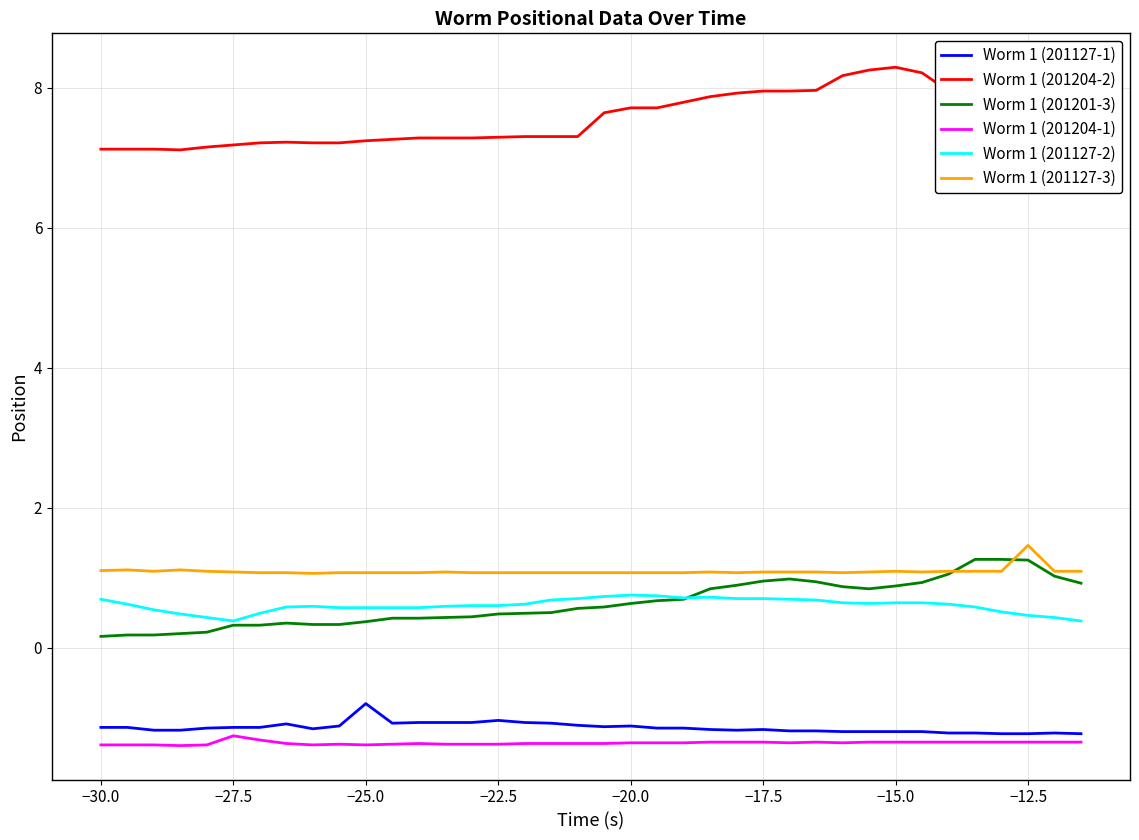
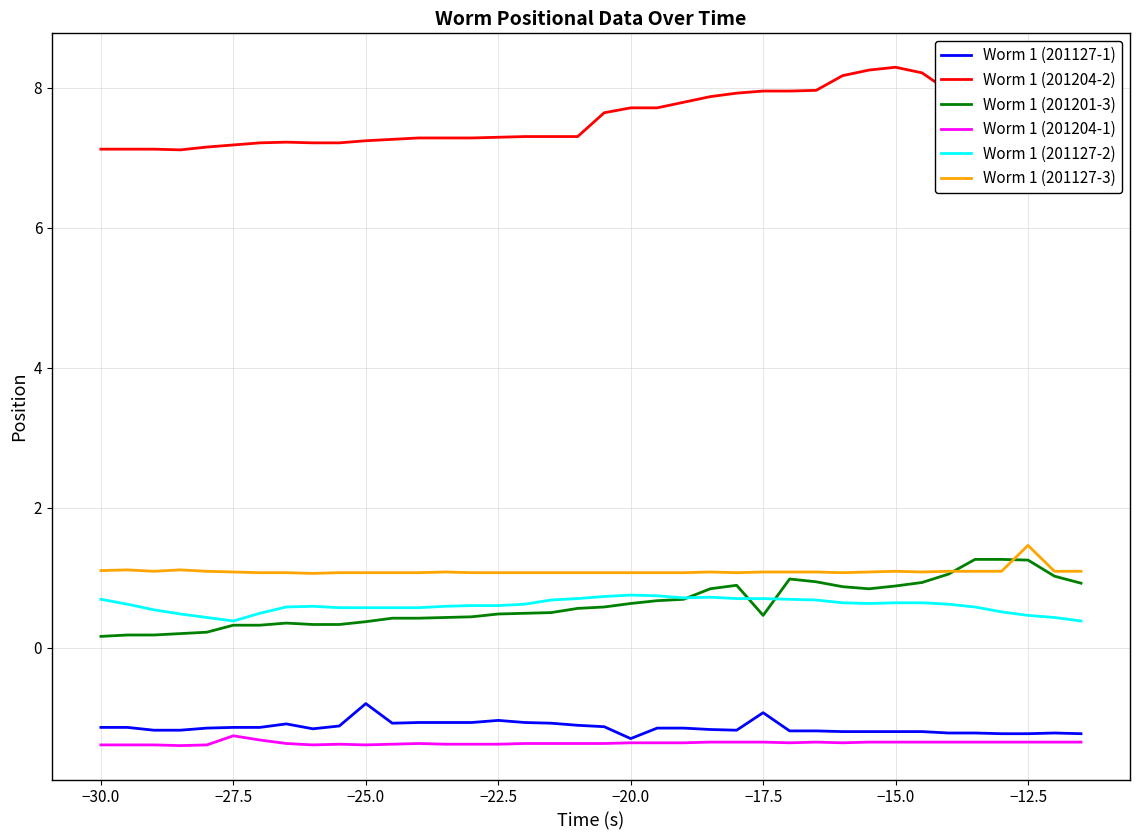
Worm 1 (201127-1), −20.0: -1.1 -> -1.3
Worm 1 (201127-1), −17.5: -1.2 -> -0.9
Worm 1 (201201-3), −17.5: 1.0 -> 0.5
